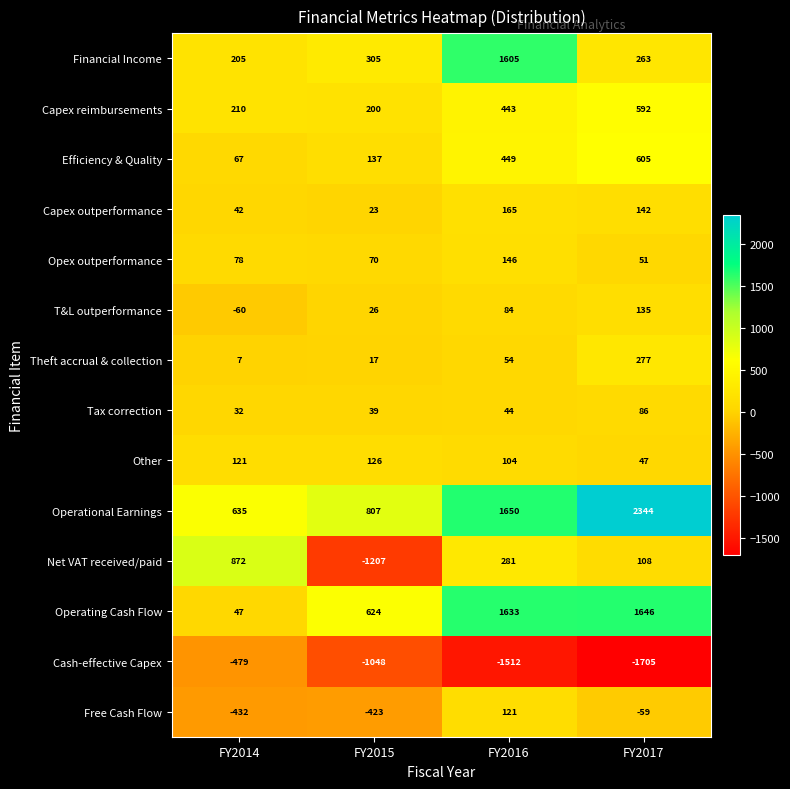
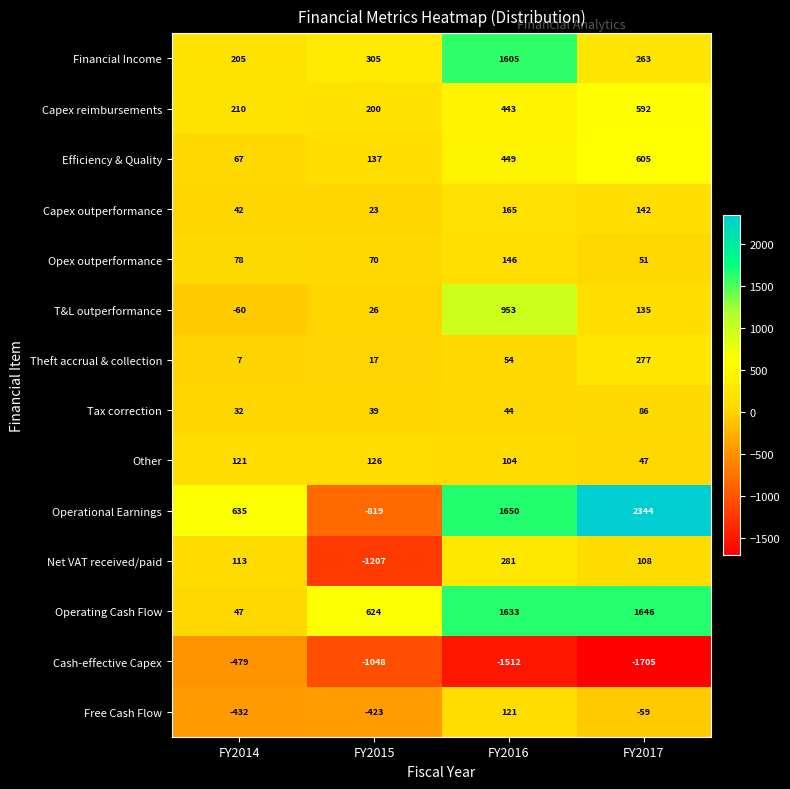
T&L outperformance, FY2016: 84 -> 953
Operational Earnings, FY2015: 807 -> -819
Net VAT received/paid, FY2014: 872 -> 113
